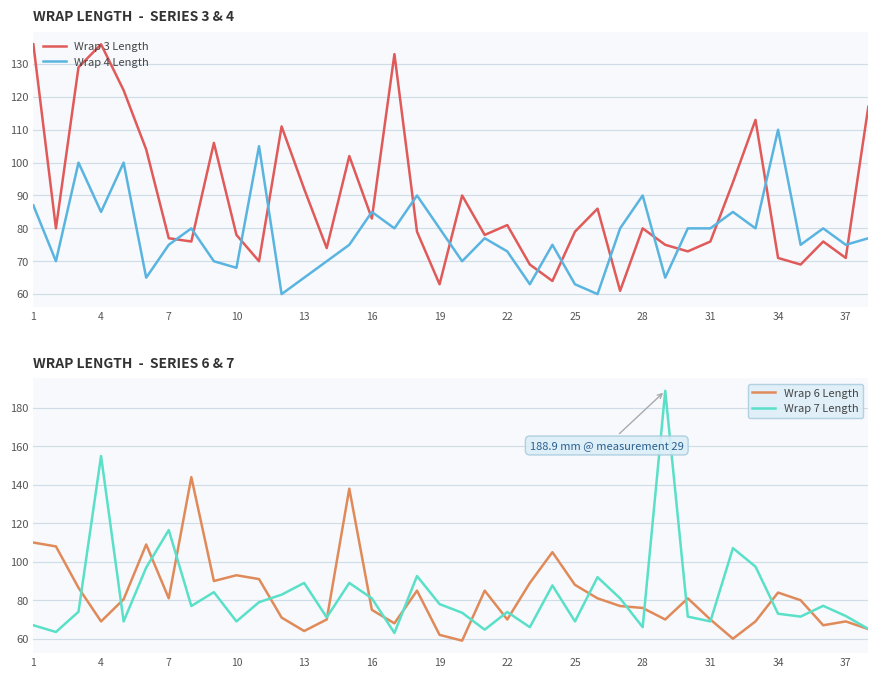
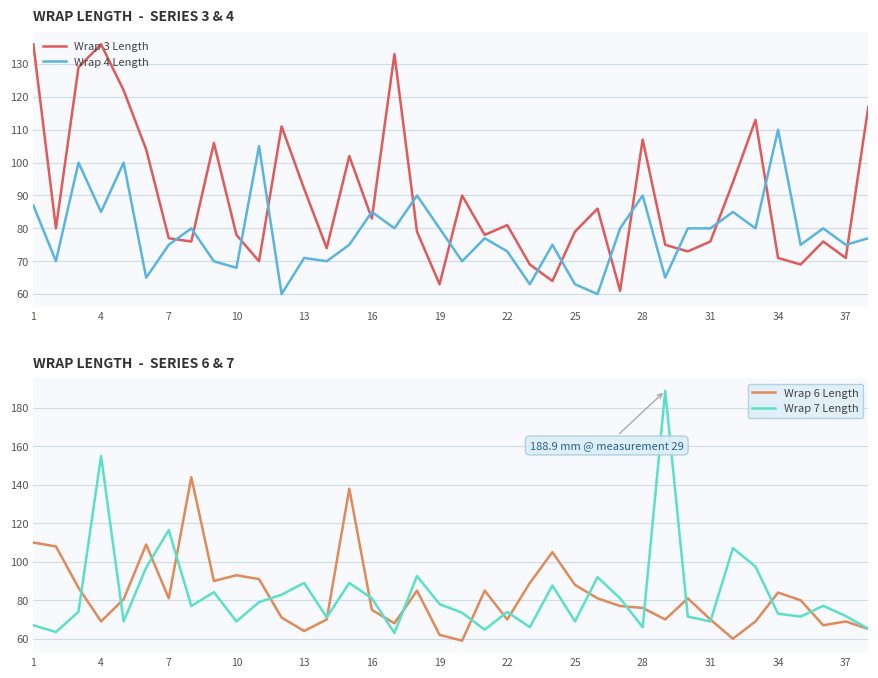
WRAP LENGTH - SERIES 3 & 4, Wrap 4 Length, 13: 65 -> 71
WRAP LENGTH - SERIES 3 & 4, Wrap 3 Length, 28: 80 -> 107
